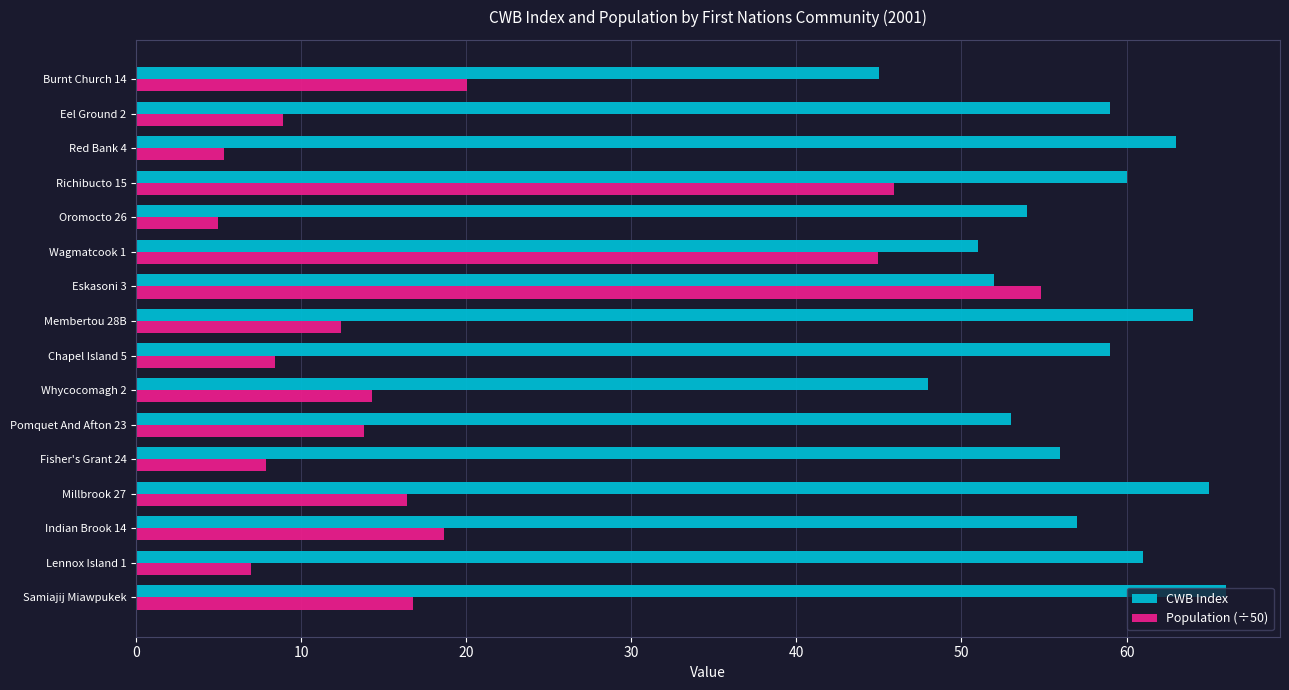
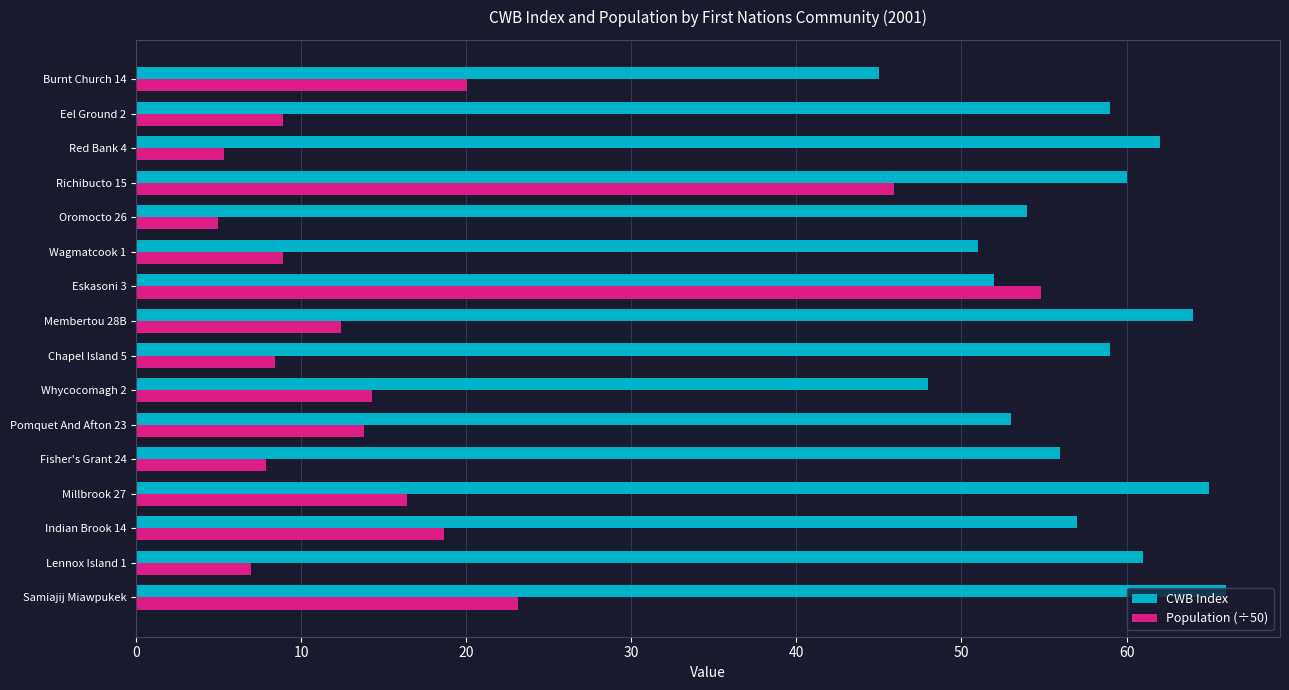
CWB Index, Red Bank 4: 63 -> 62
Population (÷50), Wagmatcook 1: 44.9 -> 8.9
Population (÷50), Samiajij Miawpukek: 16.7 -> 23.2
